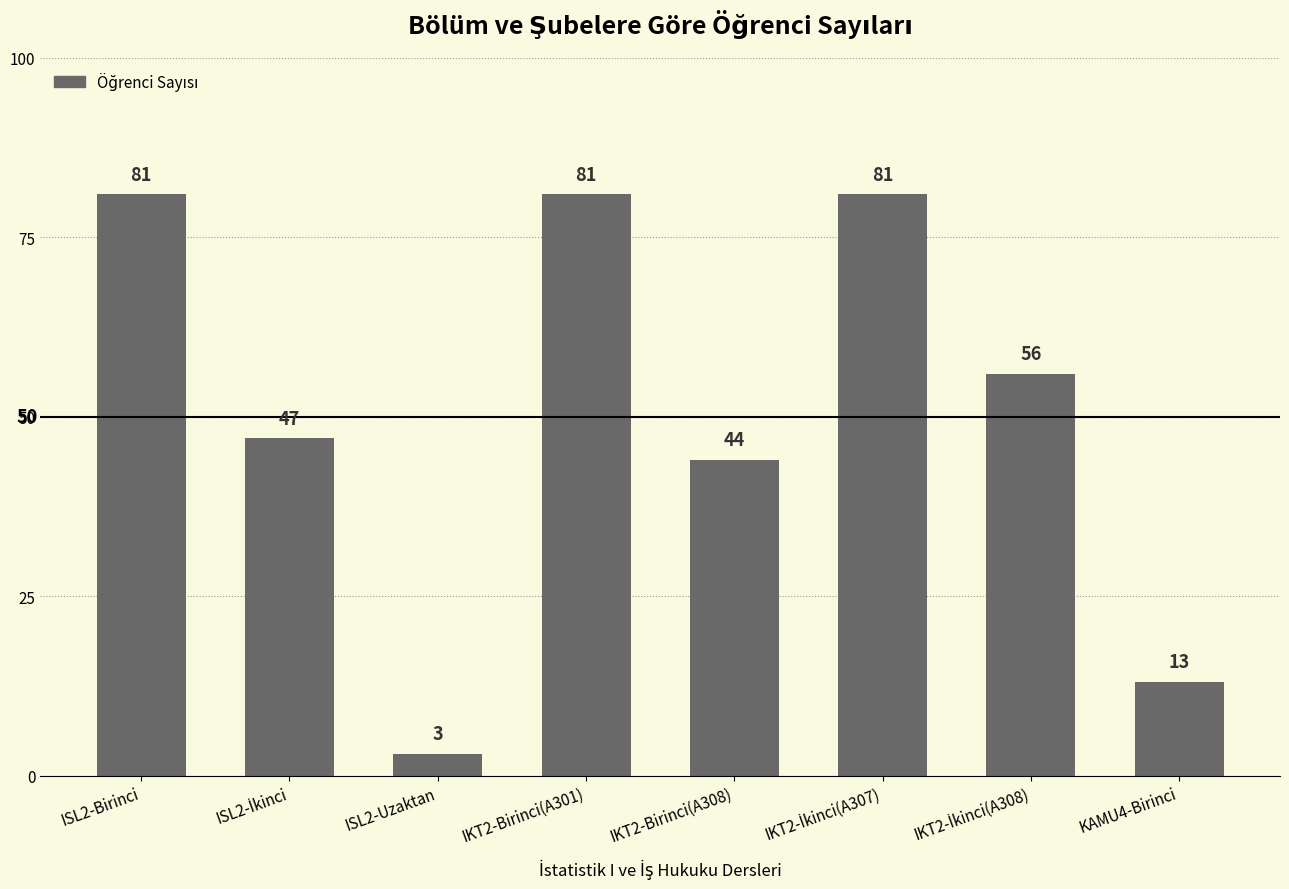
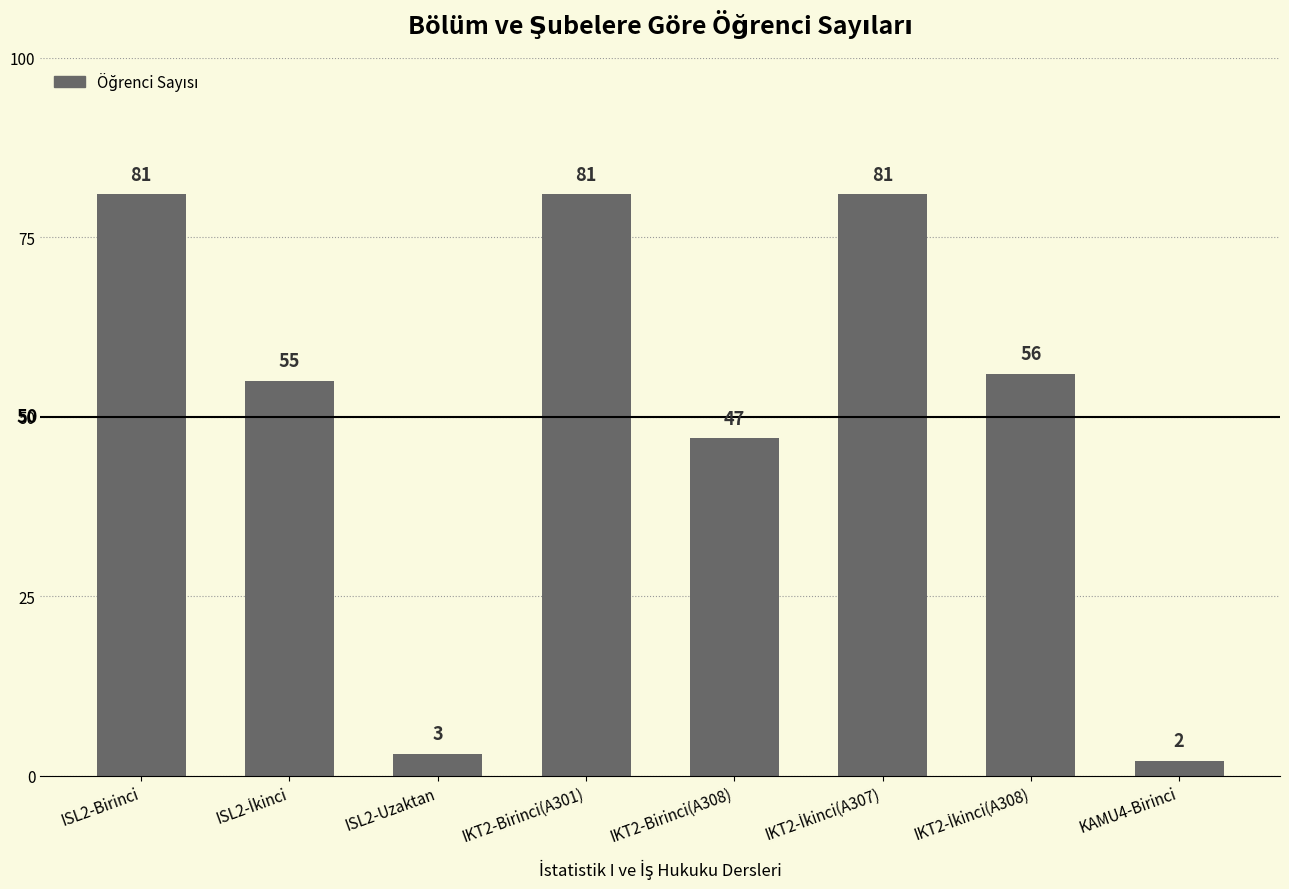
ISL2-İkinci: 47 -> 55
IKT2-Birinci(A308): 44 -> 47
KAMU4-Birinci: 13 -> 2
